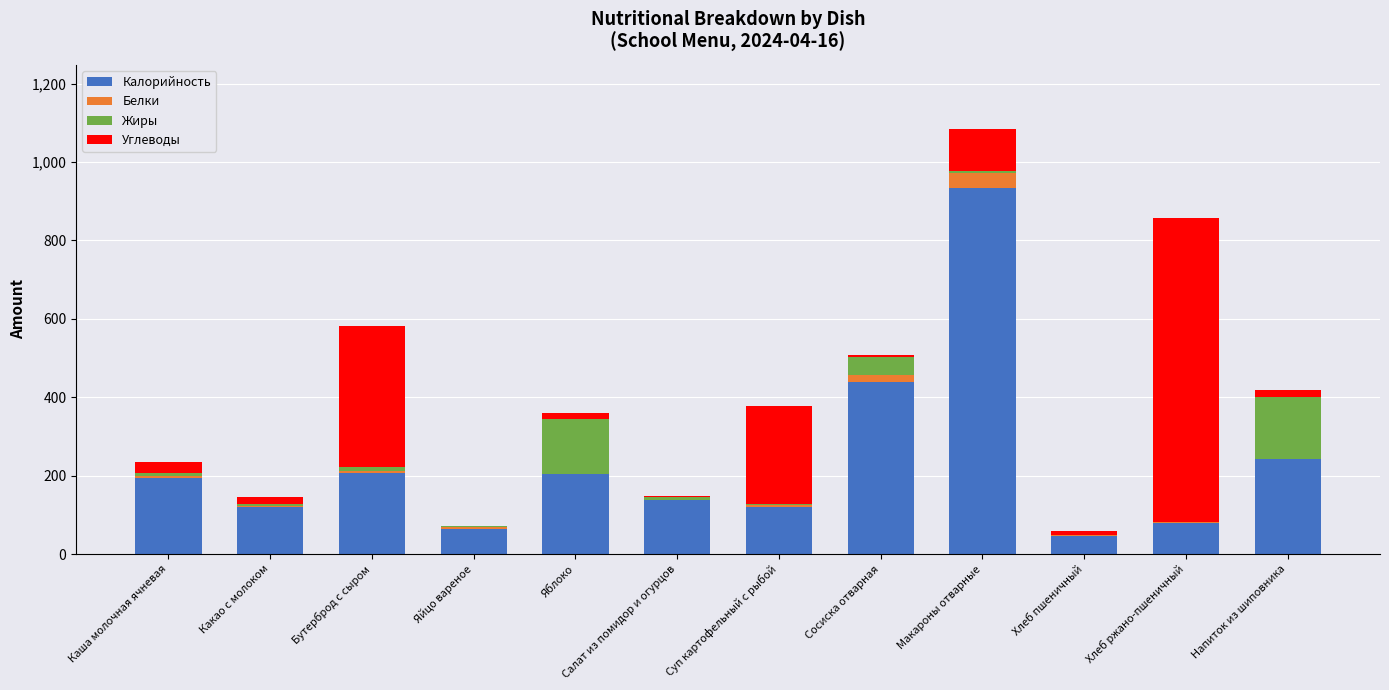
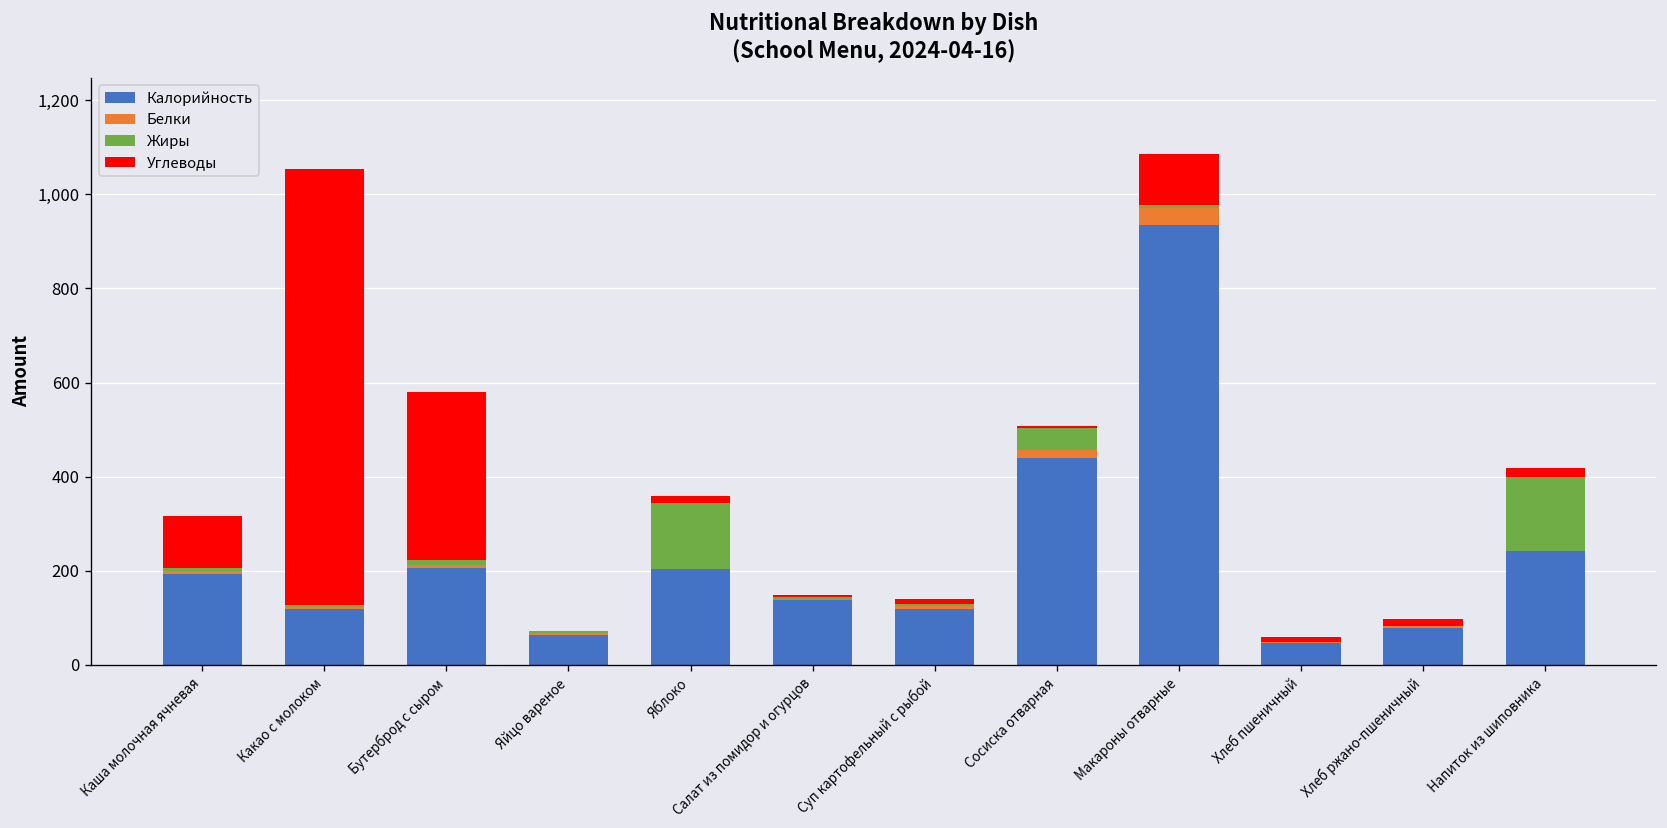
Углеводы, Каша молочная ячневая: 30 -> 110
Углеводы, Какао с молоком: 20 -> 930
Углеводы, Суп картофельный с рыбой: 250 -> 10
Углеводы, Хлеб ржано-пшеничный: 770 -> 20
